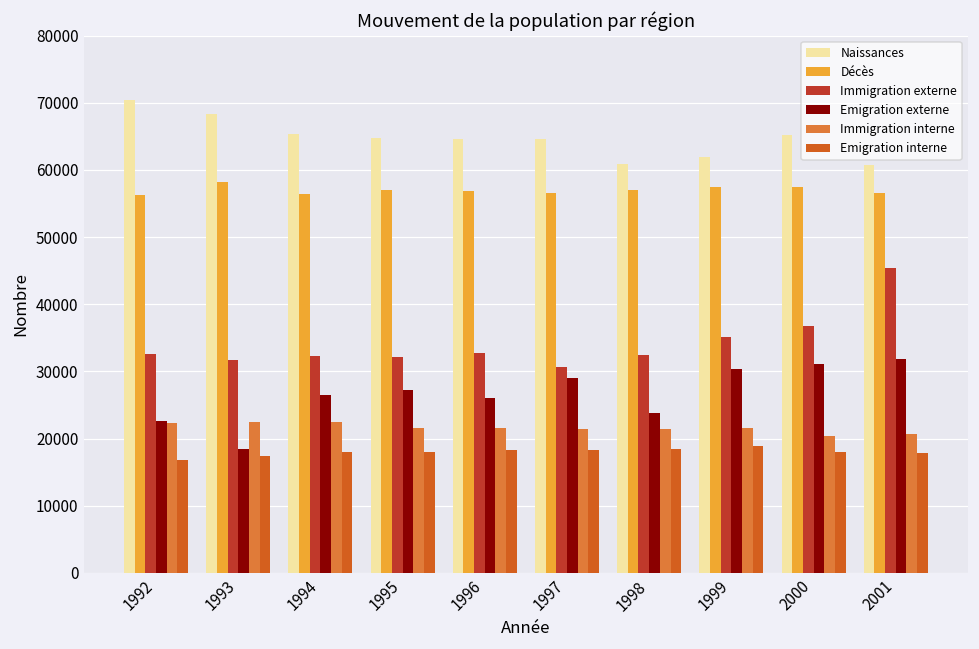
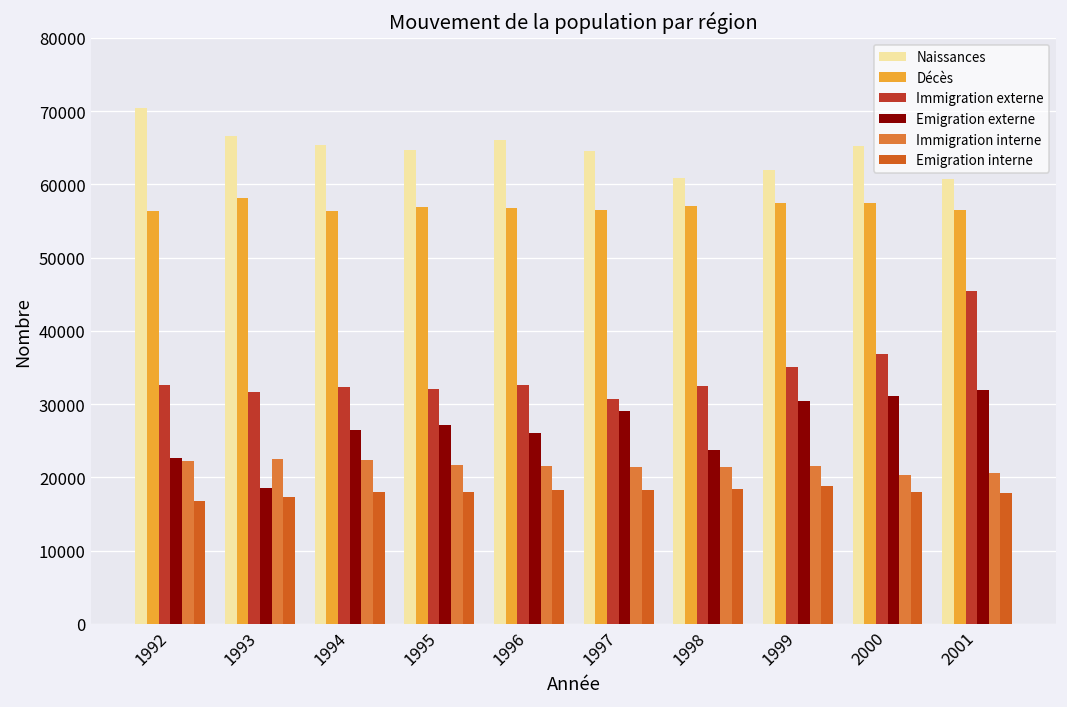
Naissances, 1993: 68000 -> 67000
Naissances, 1996: 65000 -> 66000
